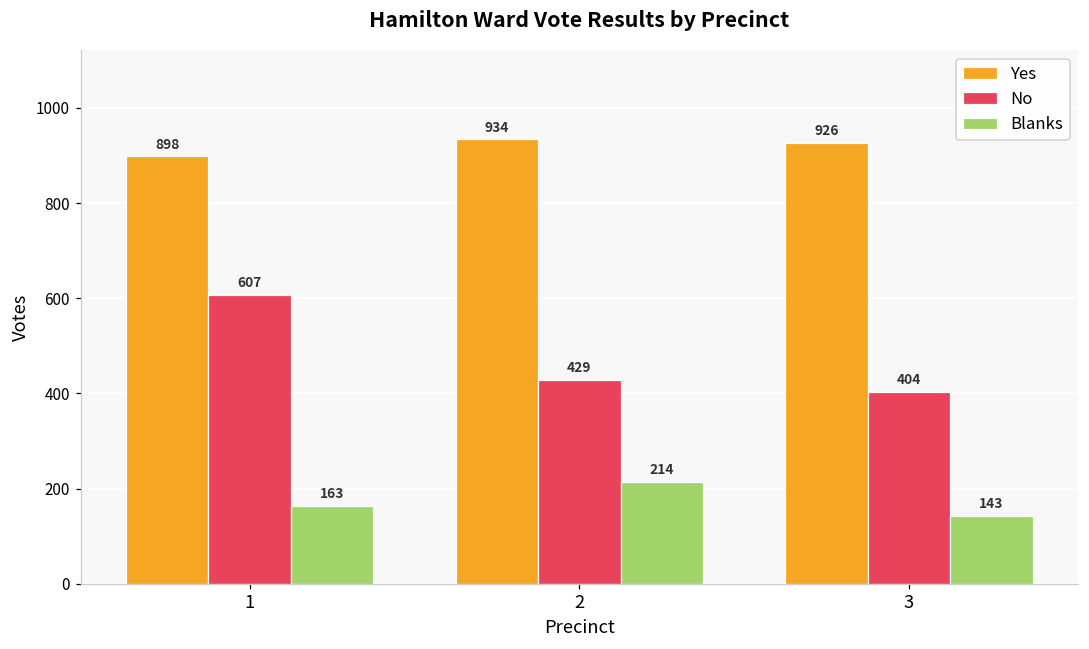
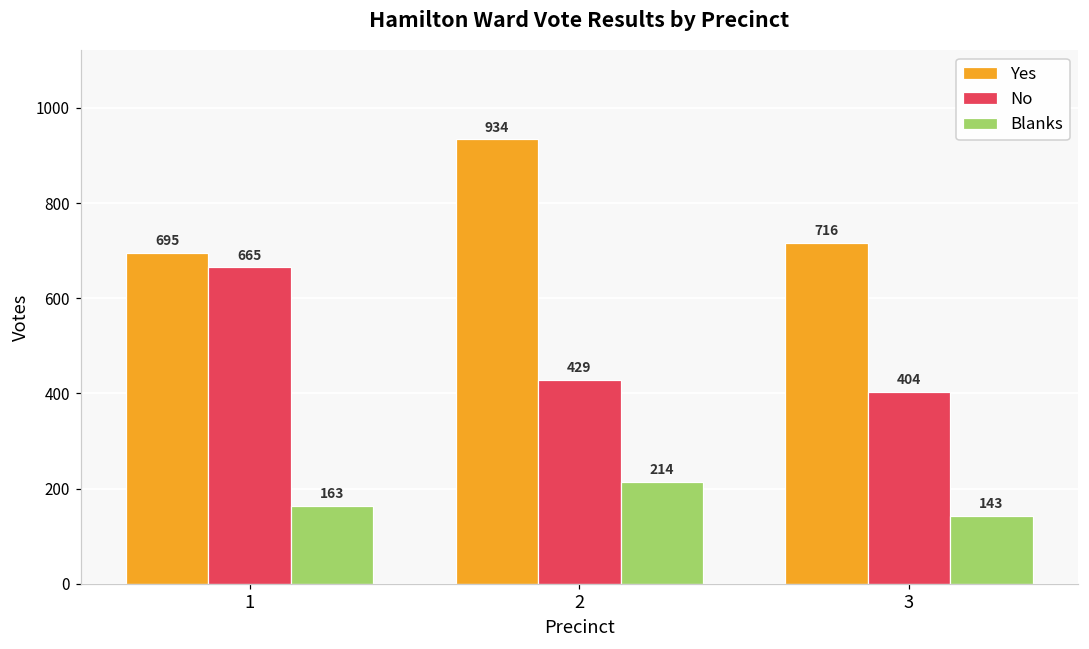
Yes, 1: 898 -> 695
No, 1: 607 -> 665
Yes, 3: 926 -> 716
